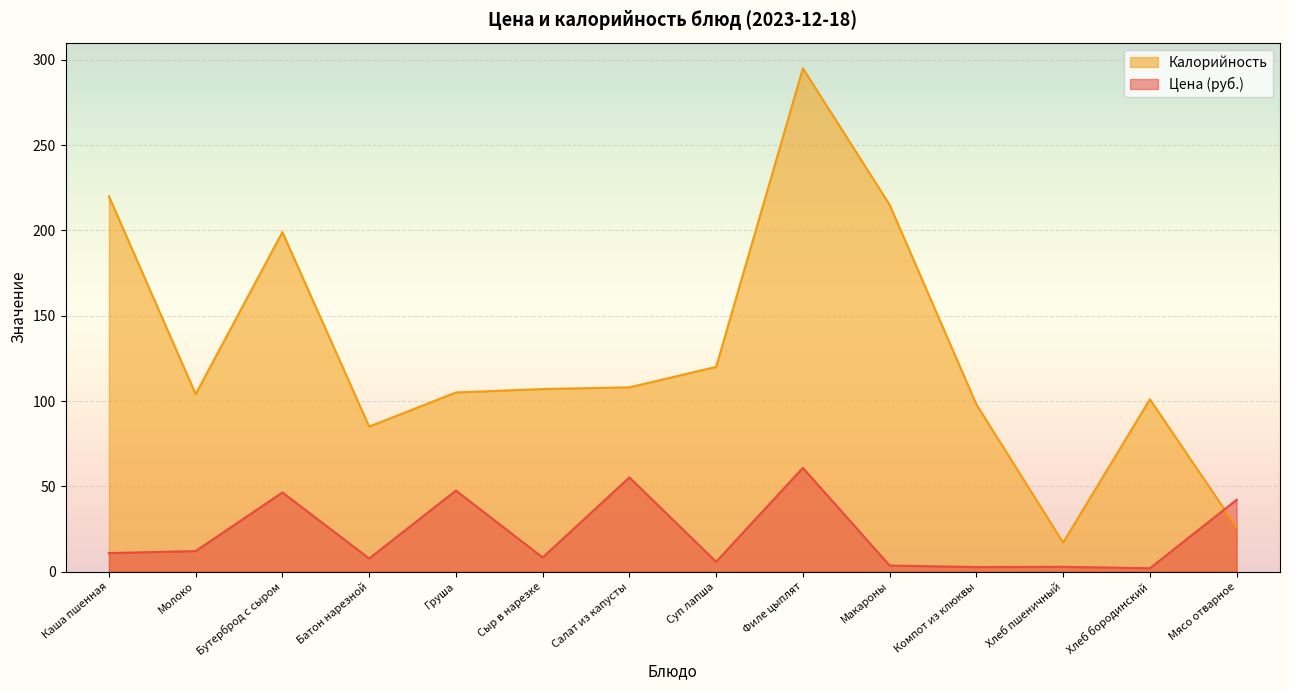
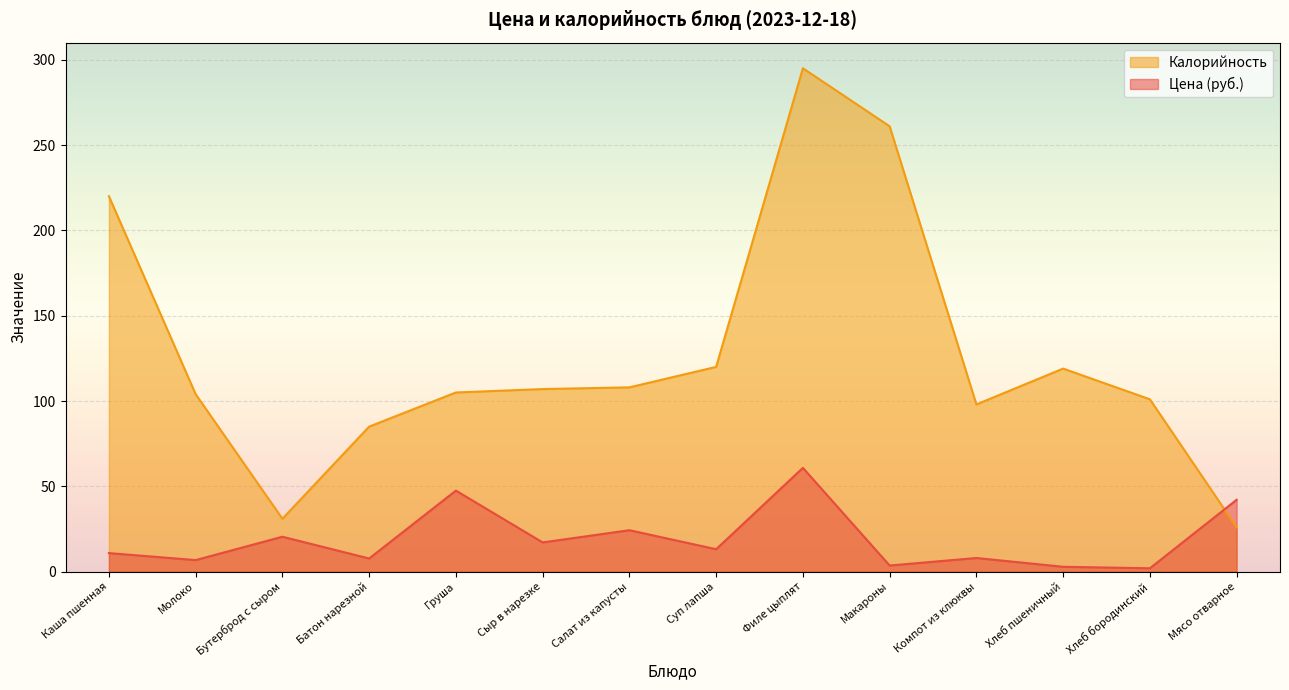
Цена (руб.), Молоко: 12 -> 7
Калорийность, Бутерброд с сыром: 199 -> 31
Цена (руб.), Бутерброд с сыром: 46 -> 20
Цена (руб.), Сыр в нарезке: 8 -> 17
Цена (руб.), Салат из капусты: 55 -> 24
Цена (руб.), Суп лапша: 6 -> 13
Калорийность, Макароны: 215 -> 261
Цена (руб.), Компот из клюквы: 3 -> 8
Калорийность, Хлеб пшеничный: 17 -> 119
